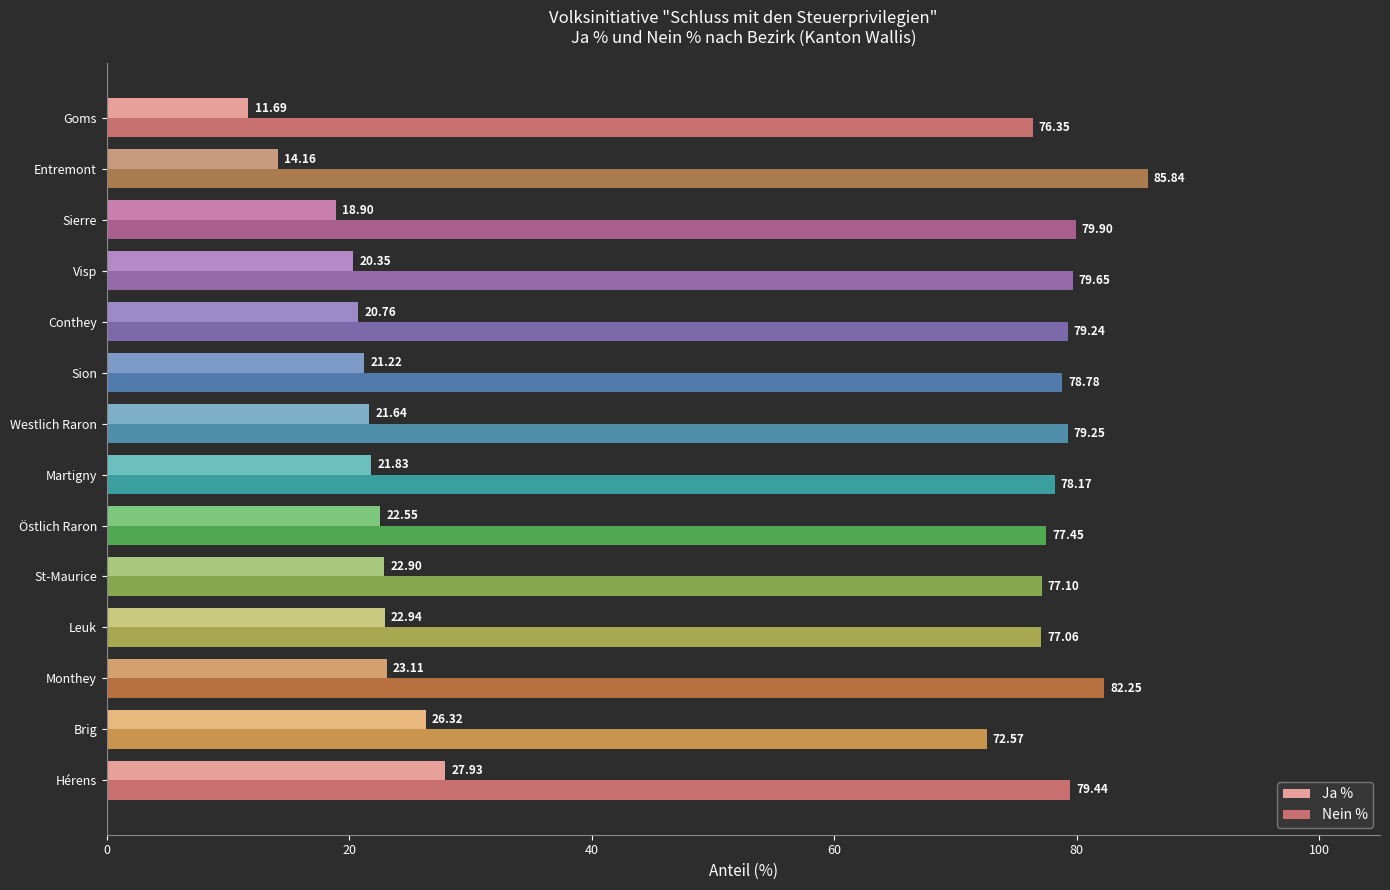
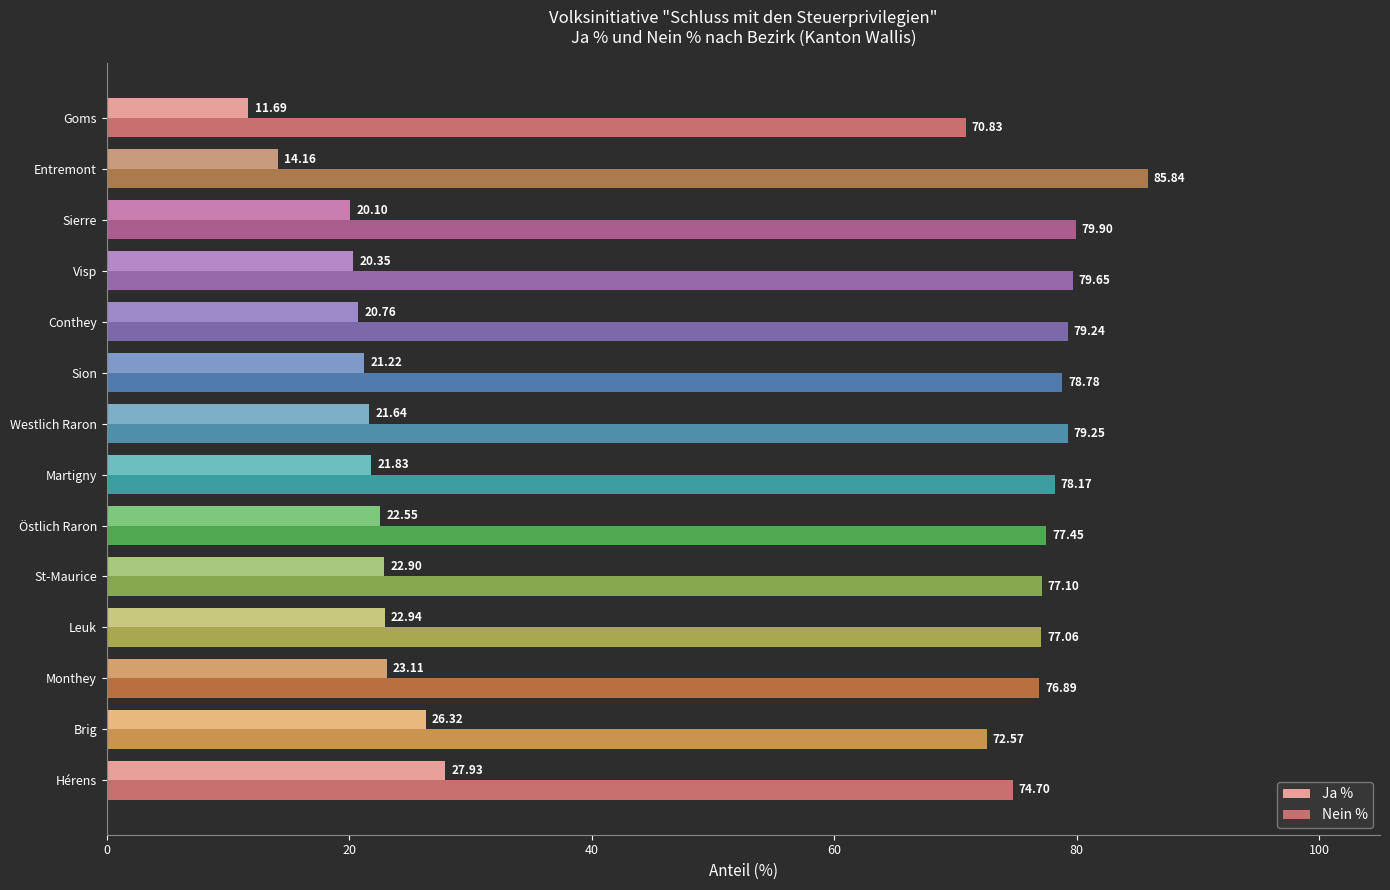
Nein %, Goms: 76.35 -> 70.83
Ja %, Sierre: 18.90 -> 20.10
Nein %, Monthey: 82.25 -> 76.89
Nein %, Hérens: 79.44 -> 74.70
